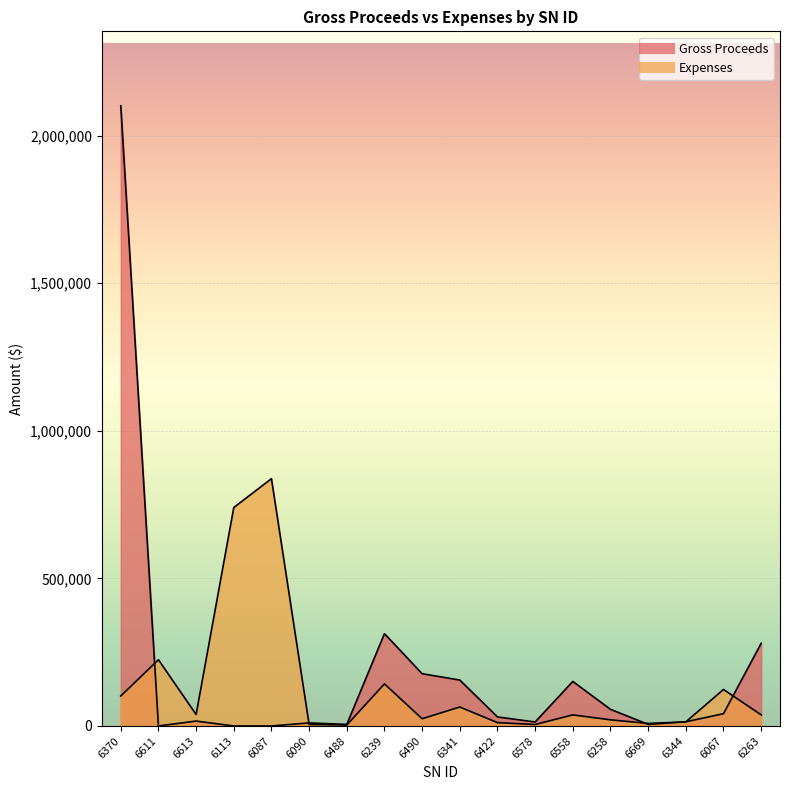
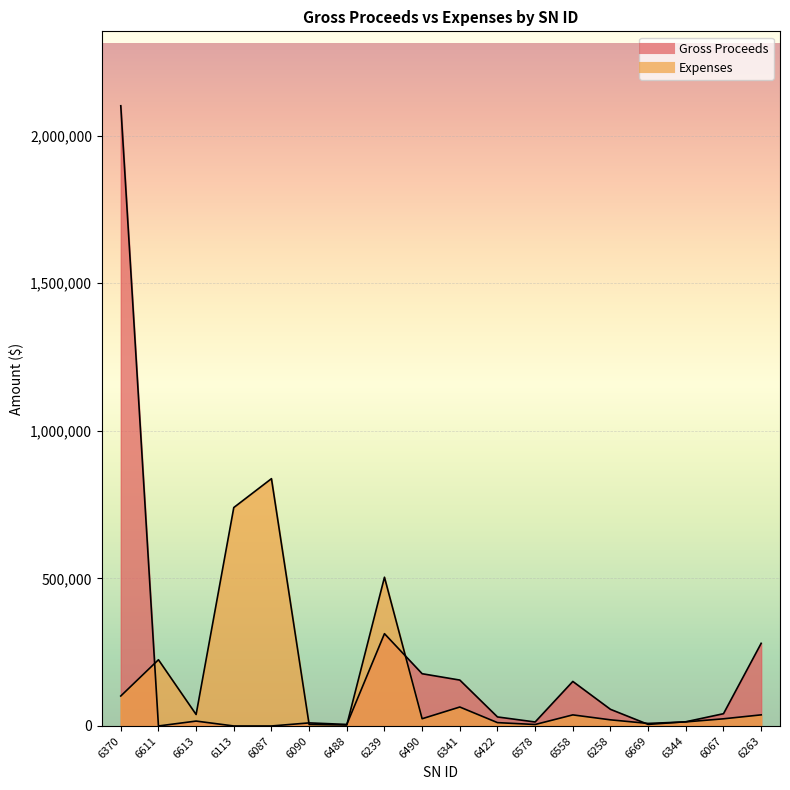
Expenses, 6239: 140,000 -> 500,000
Expenses, 6067: 120,000 -> 20,000
